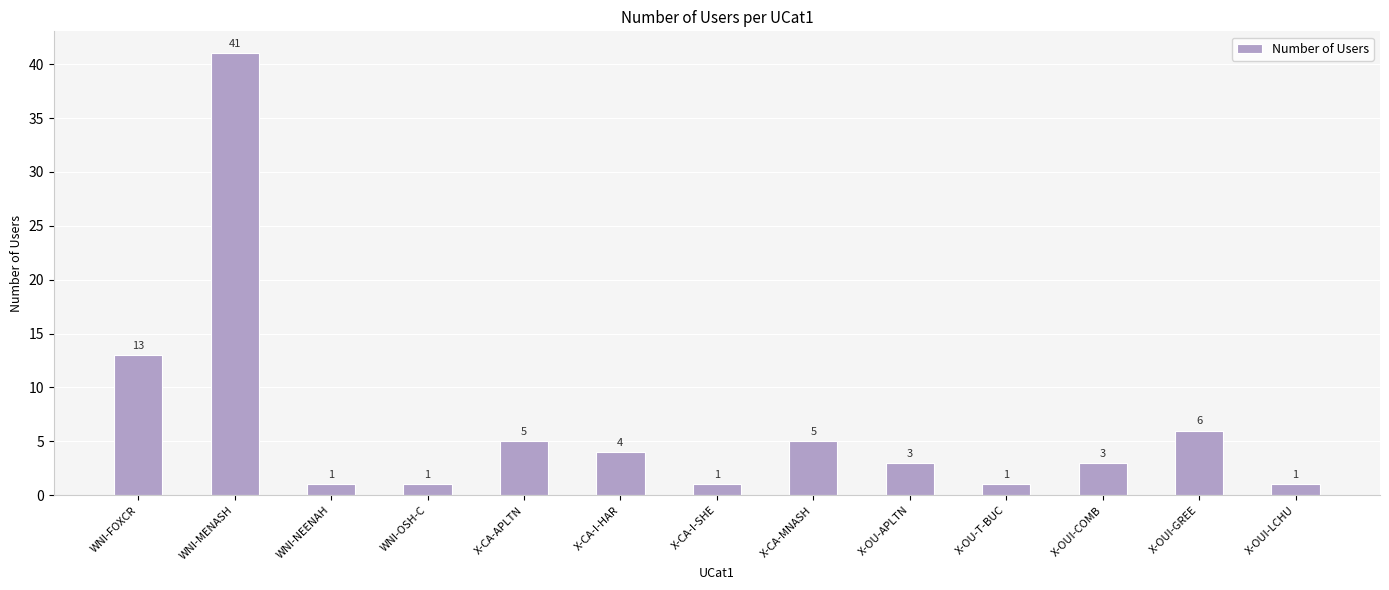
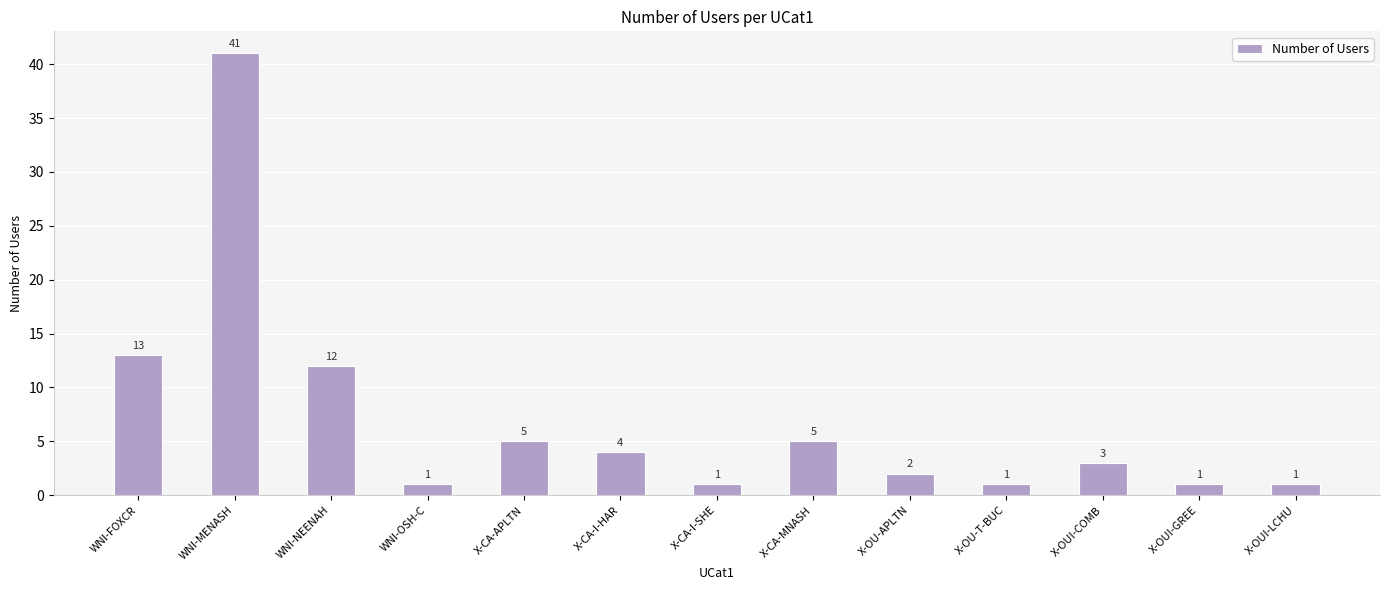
WNI-NEENAH: 1 -> 12
X-OU-APLTN: 3 -> 2
X-OUI-GREE: 6 -> 1
